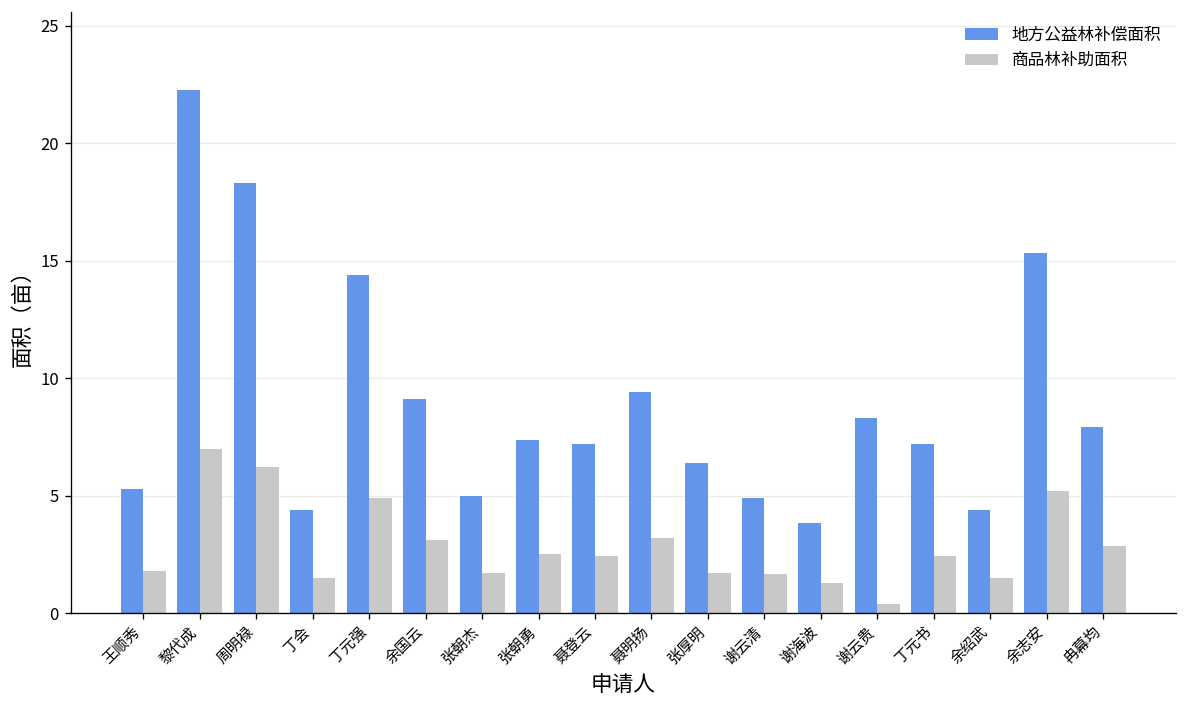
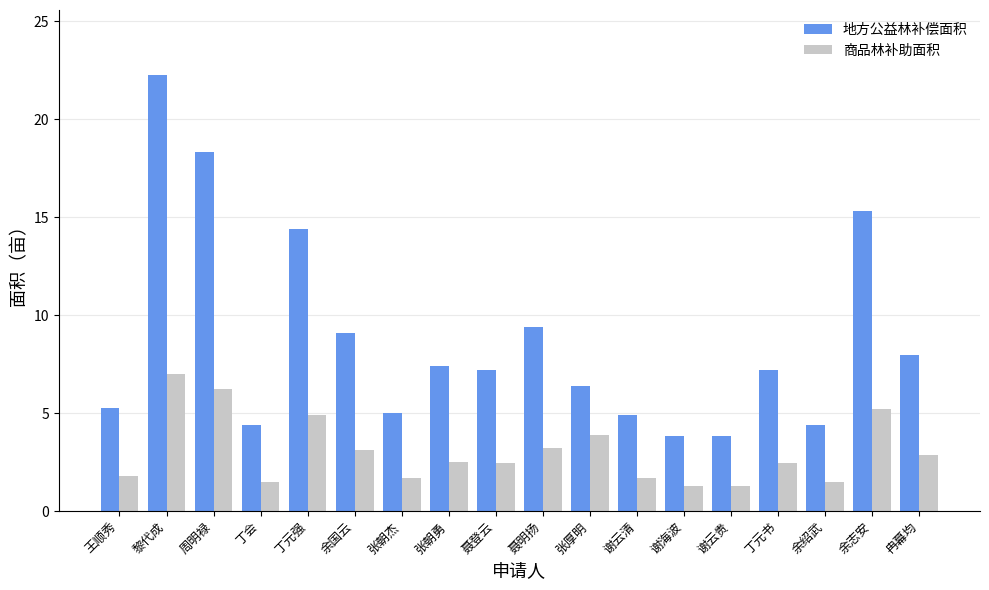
商品林补助面积, 张厚明: 1.7 -> 3.9
地方公益林补偿面积, 谢云贵: 8.3 -> 3.8
商品林补助面积, 谢云贵: 0.4 -> 1.3
